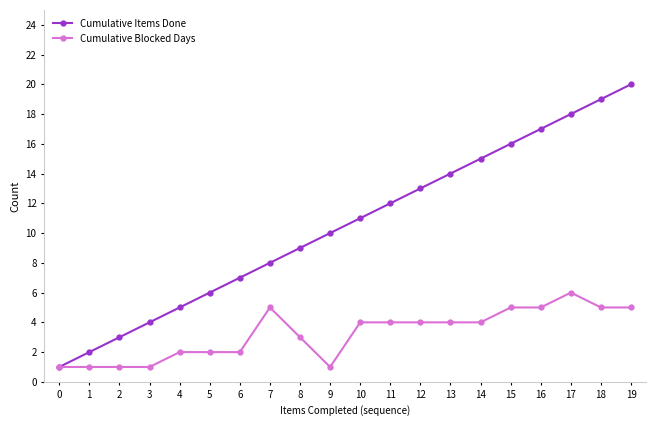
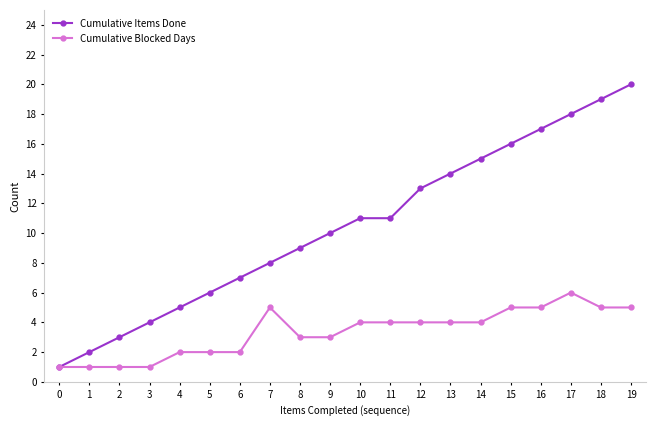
Cumulative Blocked Days, 9: 1 -> 3
Cumulative Items Done, 11: 12 -> 11
